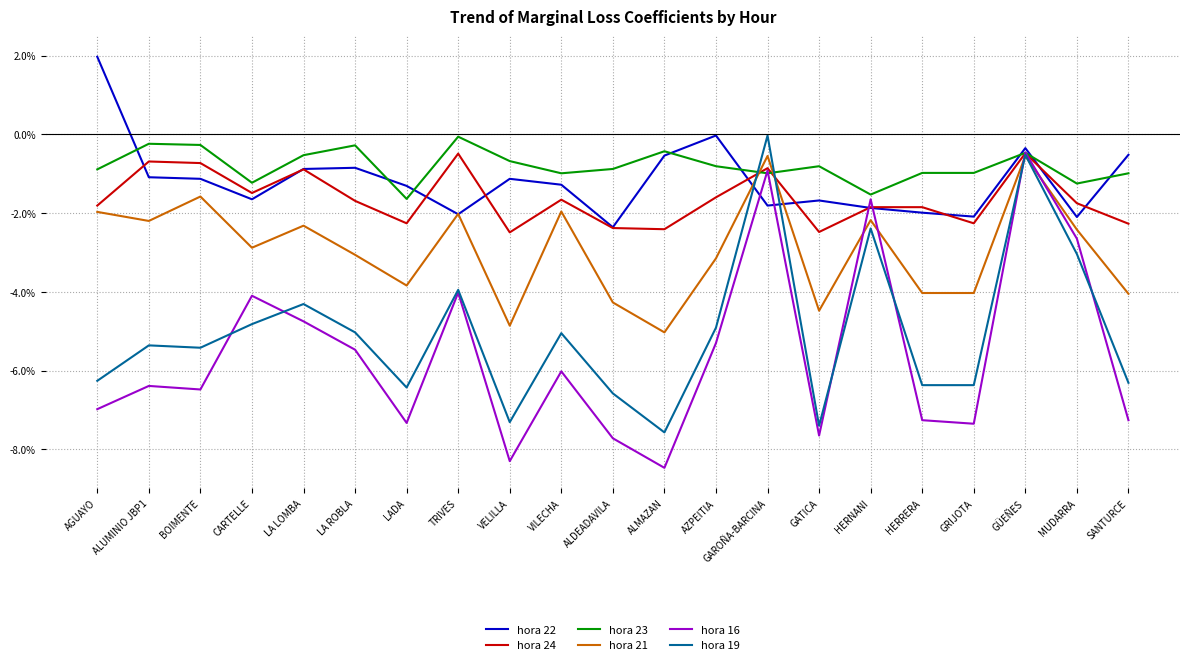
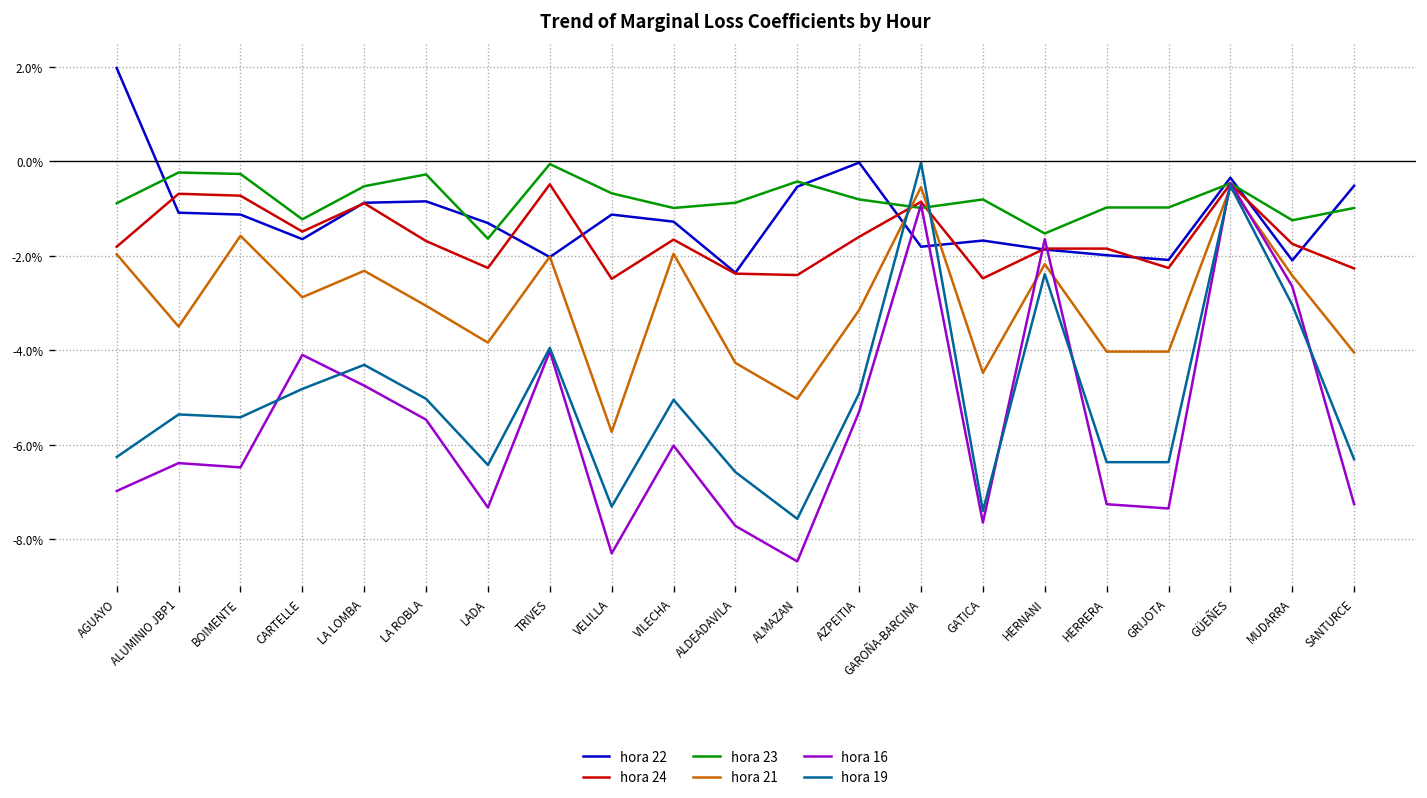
hora 21, ALUMINIO JBP1: -2.2% -> -3.5%
hora 21, VELILLA: -4.9% -> -5.7%
